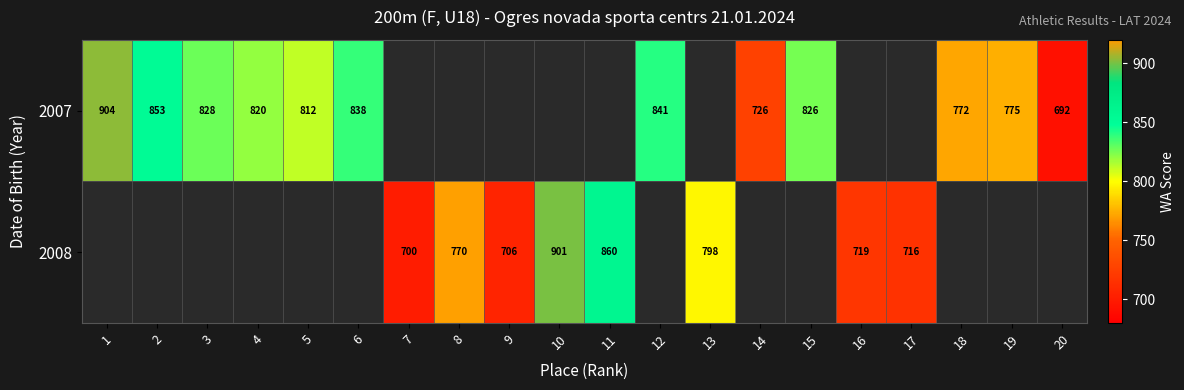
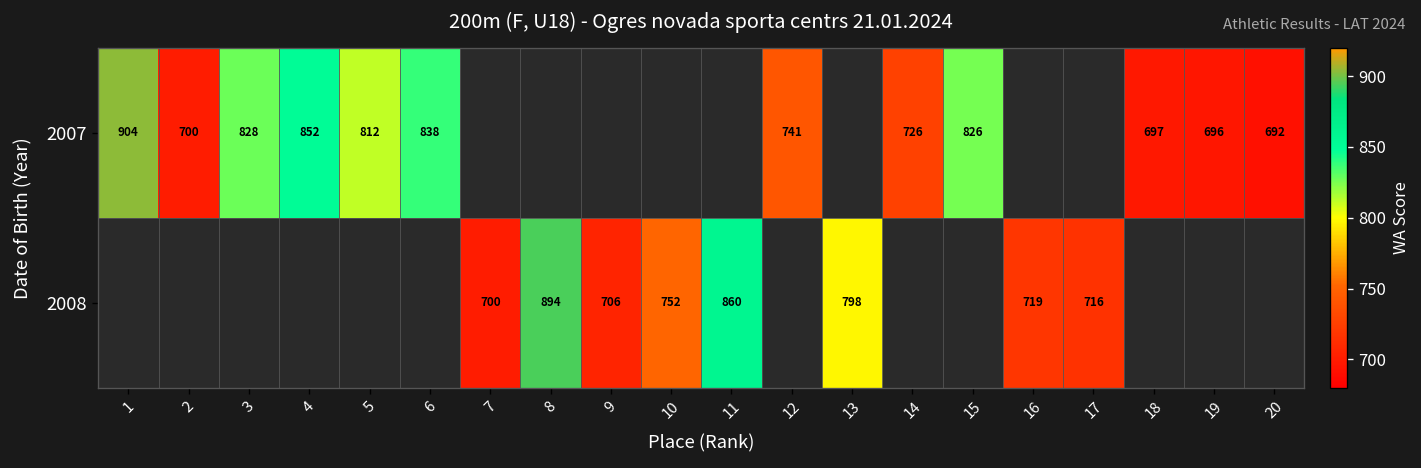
2007, 2: 853 -> 700
2007, 4: 820 -> 852
2007, 12: 841 -> 741
2007, 18: 772 -> 697
2007, 19: 775 -> 696
2008, 8: 770 -> 894
2008, 10: 901 -> 752
